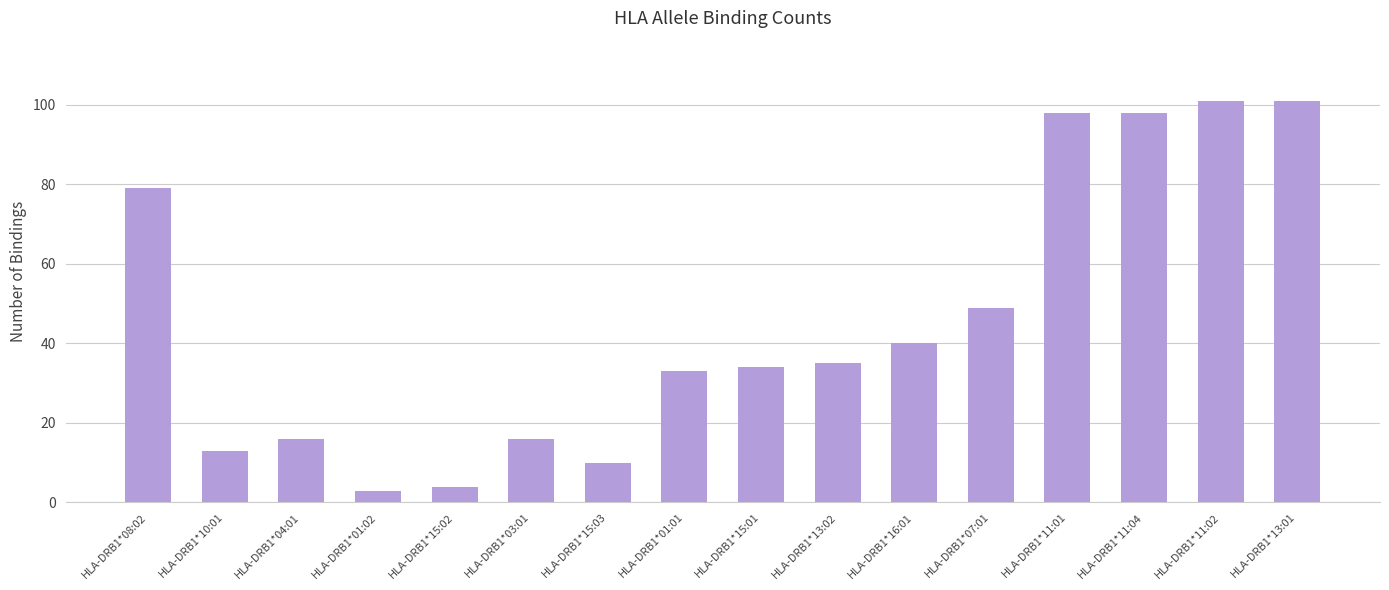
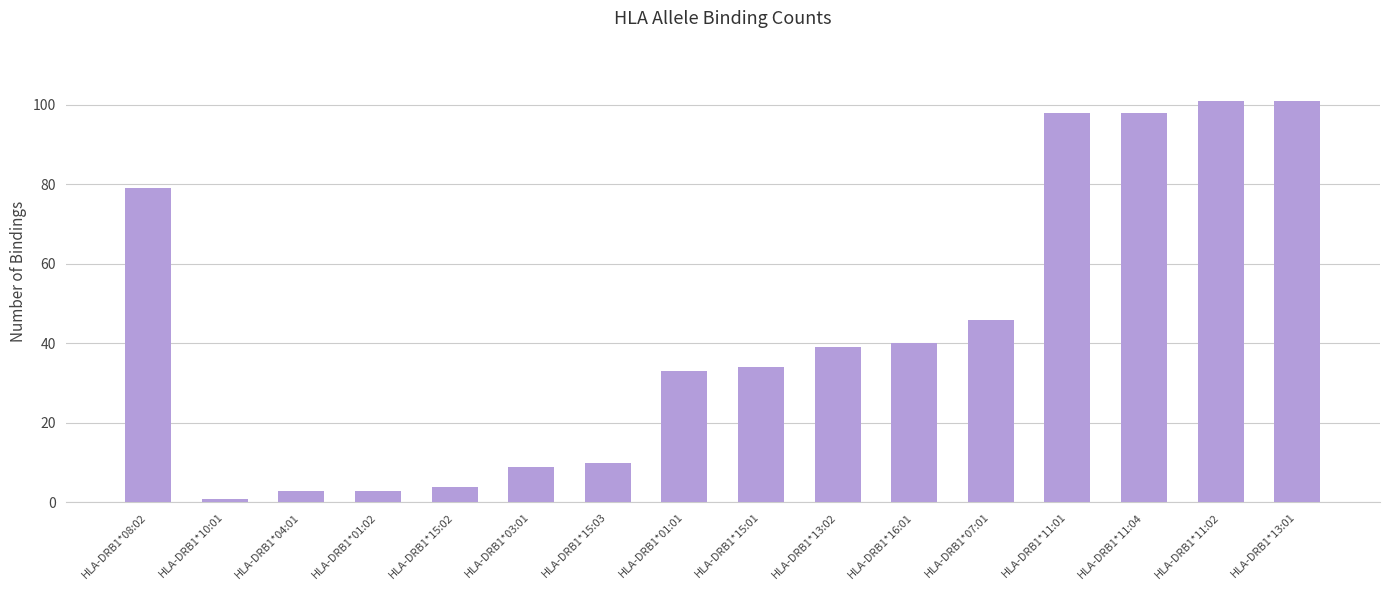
HLA-DRB1*10:01: 13 -> 1
HLA-DRB1*04:01: 16 -> 3
HLA-DRB1*03:01: 16 -> 9
HLA-DRB1*13:02: 35 -> 39
HLA-DRB1*07:01: 49 -> 46
